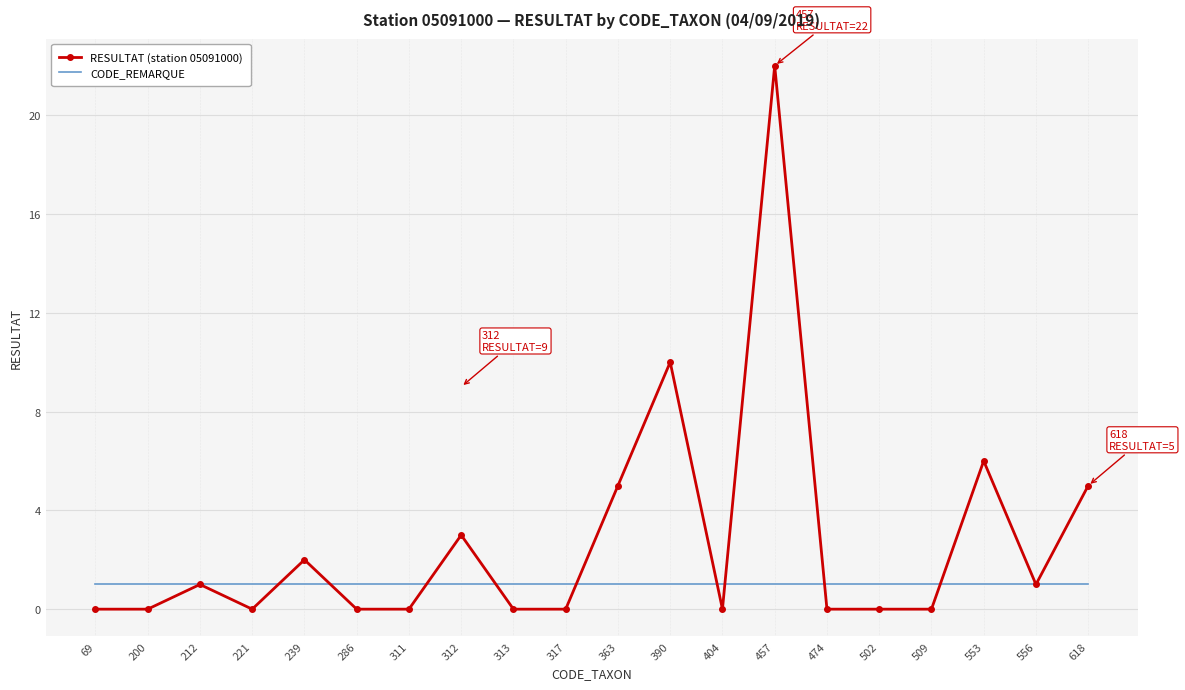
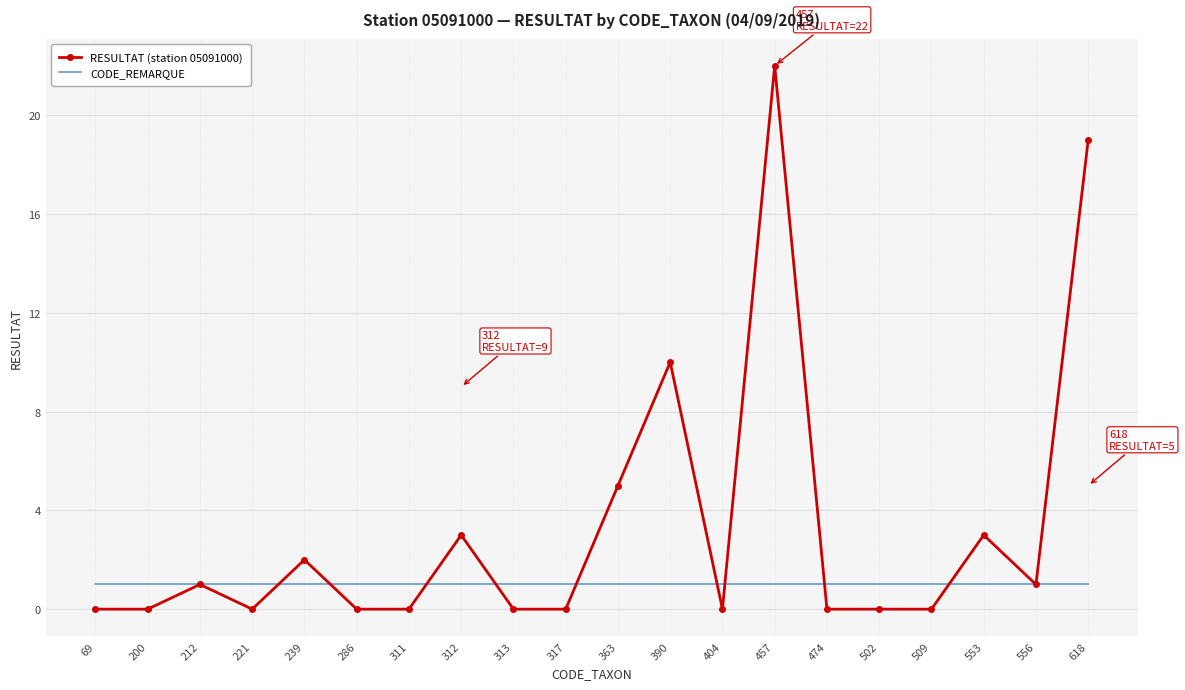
RESULTAT (station 05091000), 553: 6 -> 3
RESULTAT (station 05091000), 618: 5 -> 19
